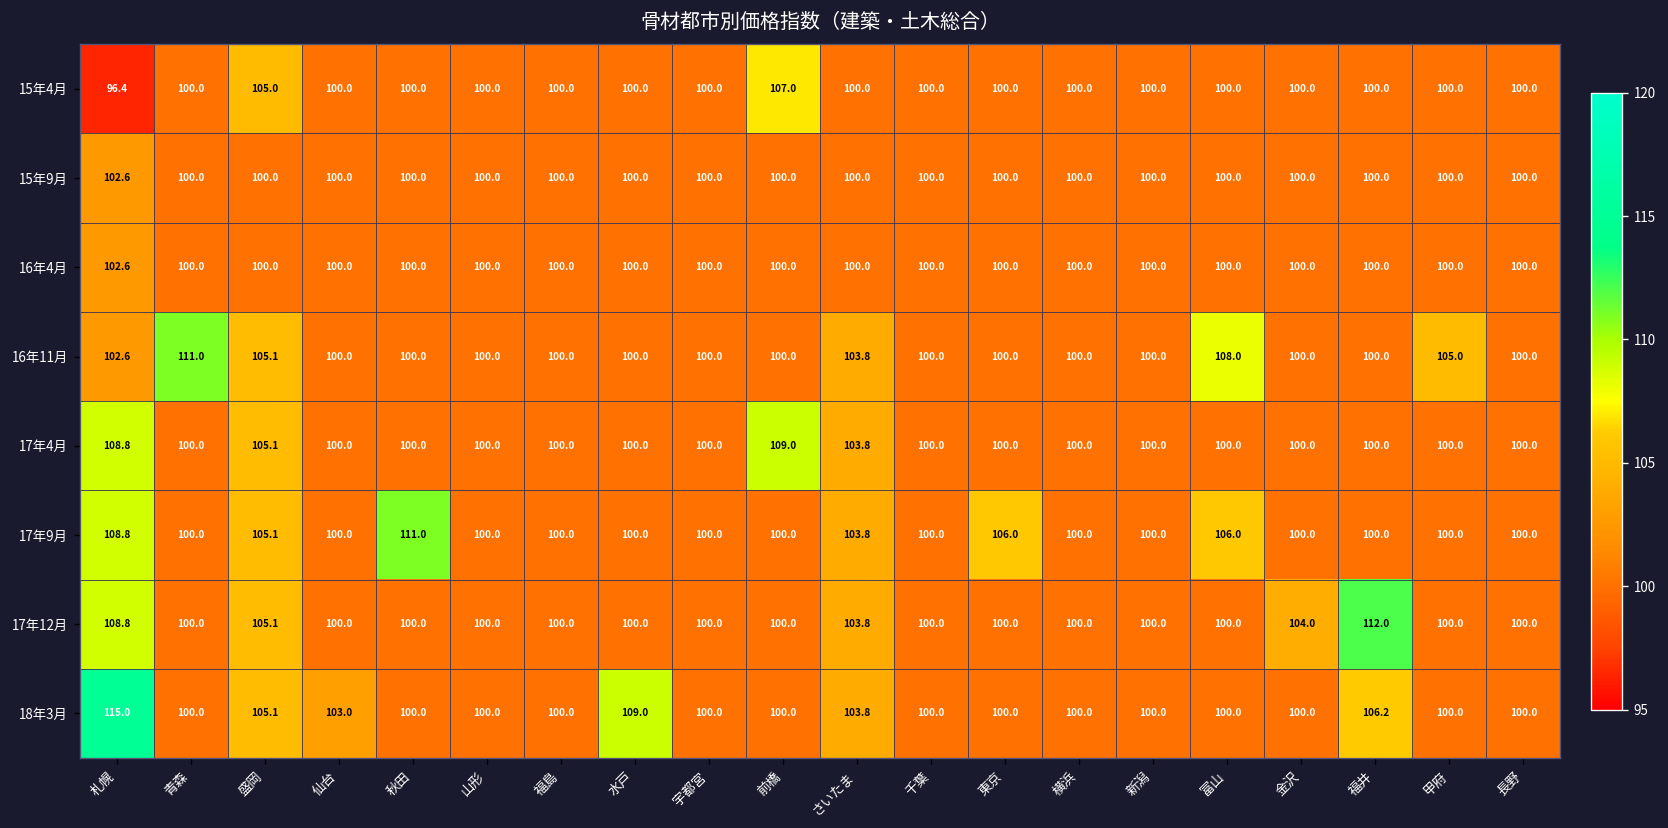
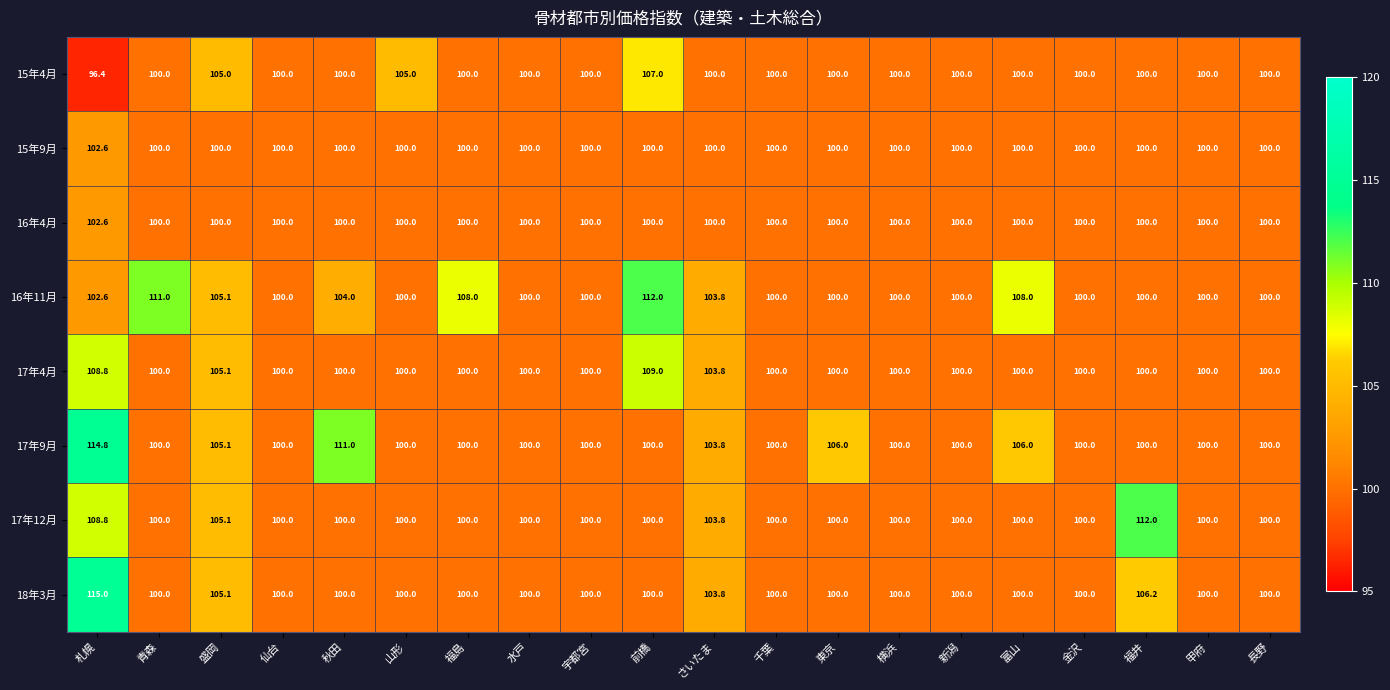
15年4月, 山形: 100.0 -> 105.0
16年11月, 秋田: 100.0 -> 104.0
16年11月, 福島: 100.0 -> 108.0
16年11月, 前橋: 100.0 -> 112.0
16年11月, 甲府: 105.0 -> 100.0
17年9月, 札幌: 108.8 -> 114.8
17年12月, 金沢: 104.0 -> 100.0
18年3月, 仙台: 103.0 -> 100.0
18年3月, 水戸: 109.0 -> 100.0
